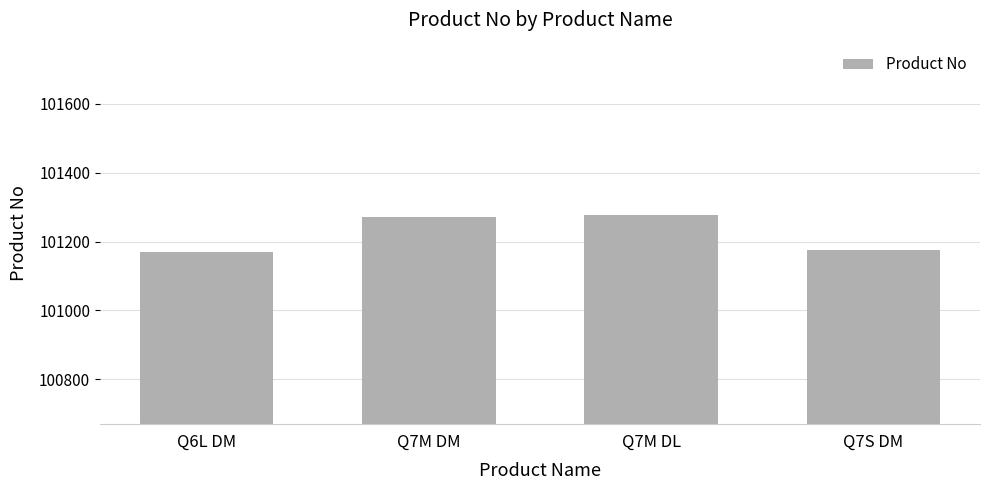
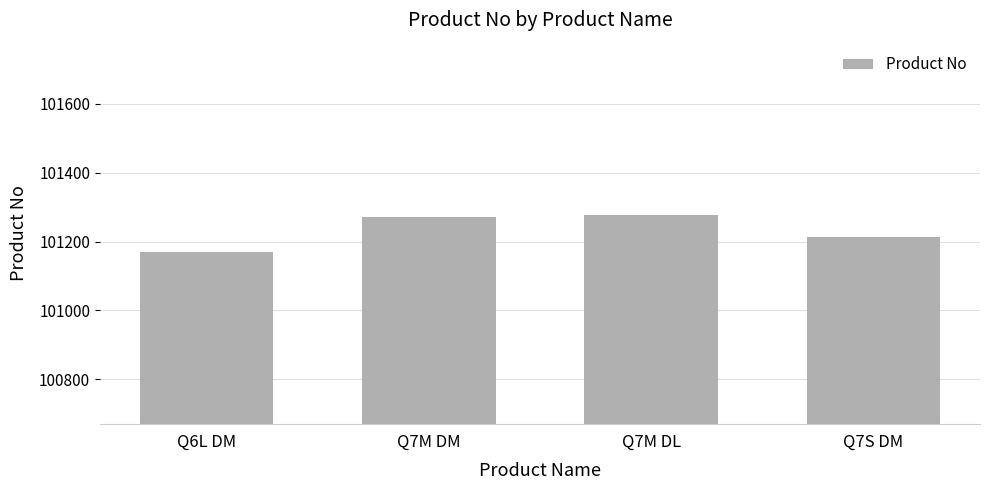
Q7S DM: 101180 -> 101210
